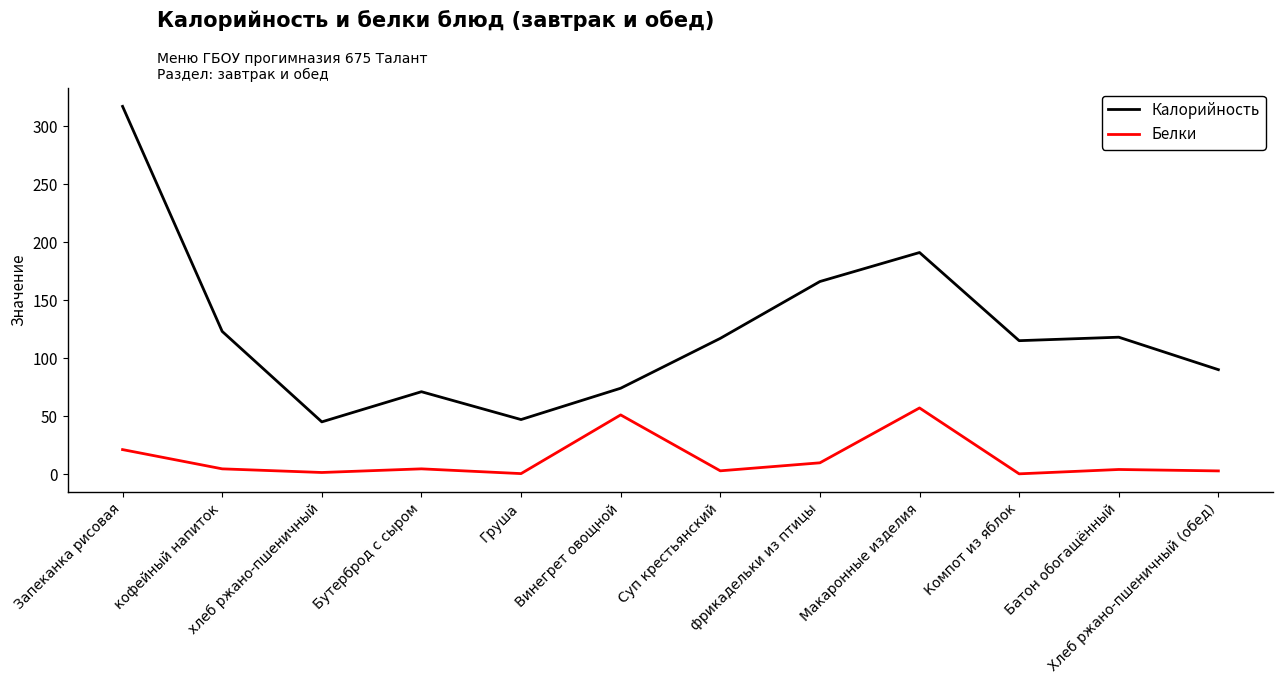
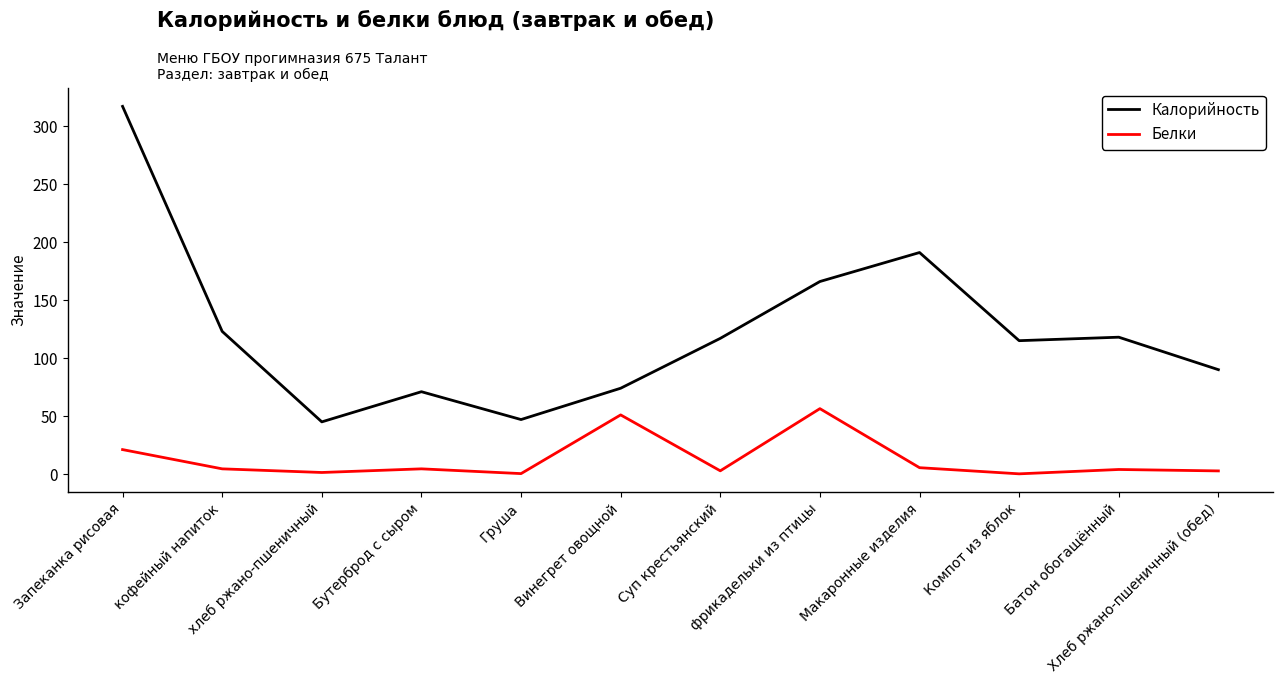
Белки, фрикадельки из птицы: 10 -> 56
Белки, Макаронные изделия: 57 -> 6
